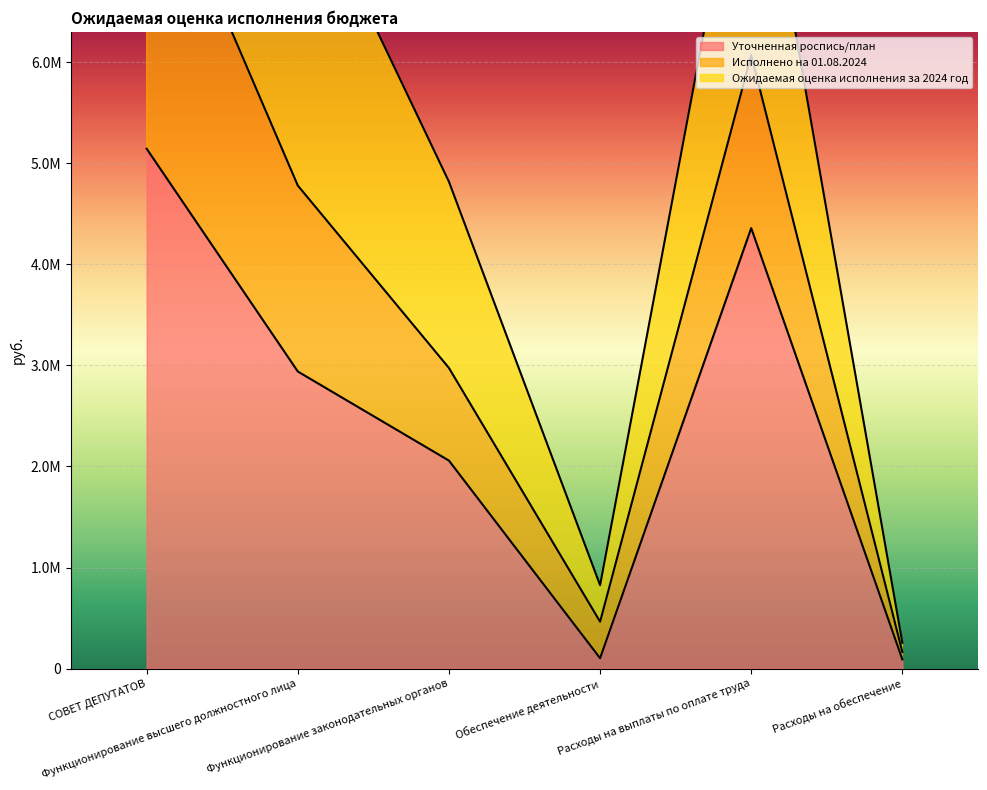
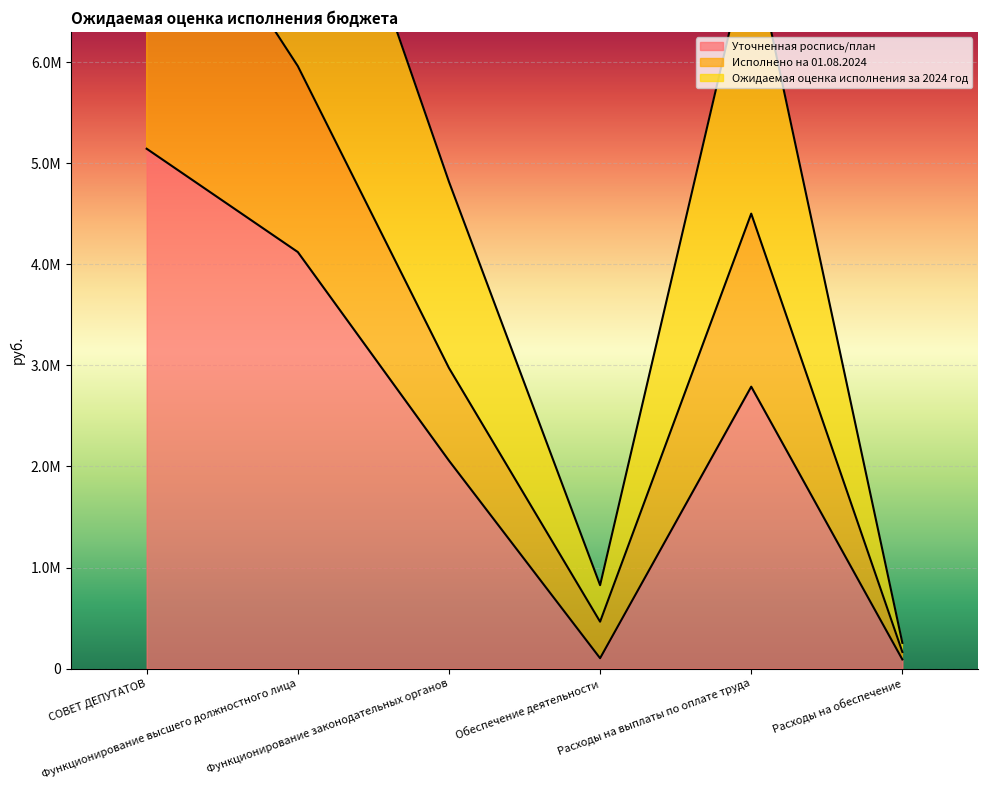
Уточненная роспись/план, Функционирование высшего должностного лица: 2940000 -> 4120000
Уточненная роспись/план, Расходы на выплаты по оплате труда: 4360000 -> 2790000
